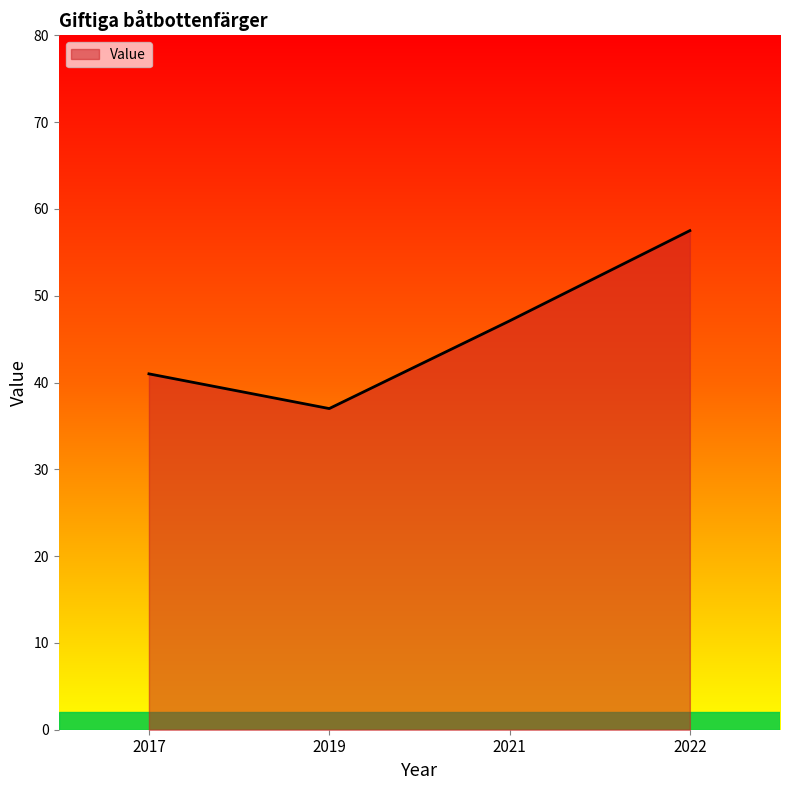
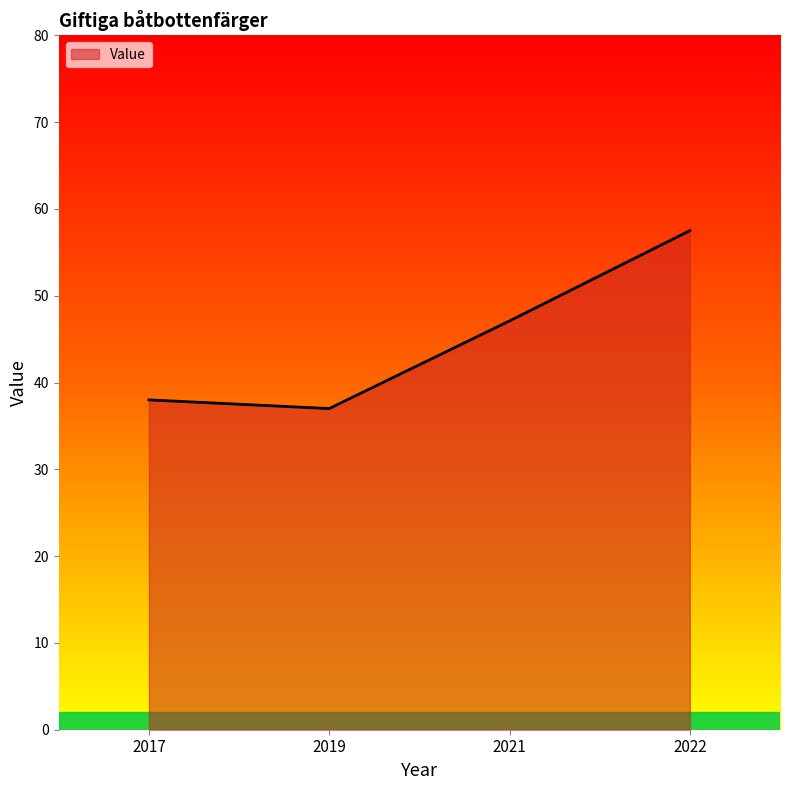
2017: 41 -> 38
